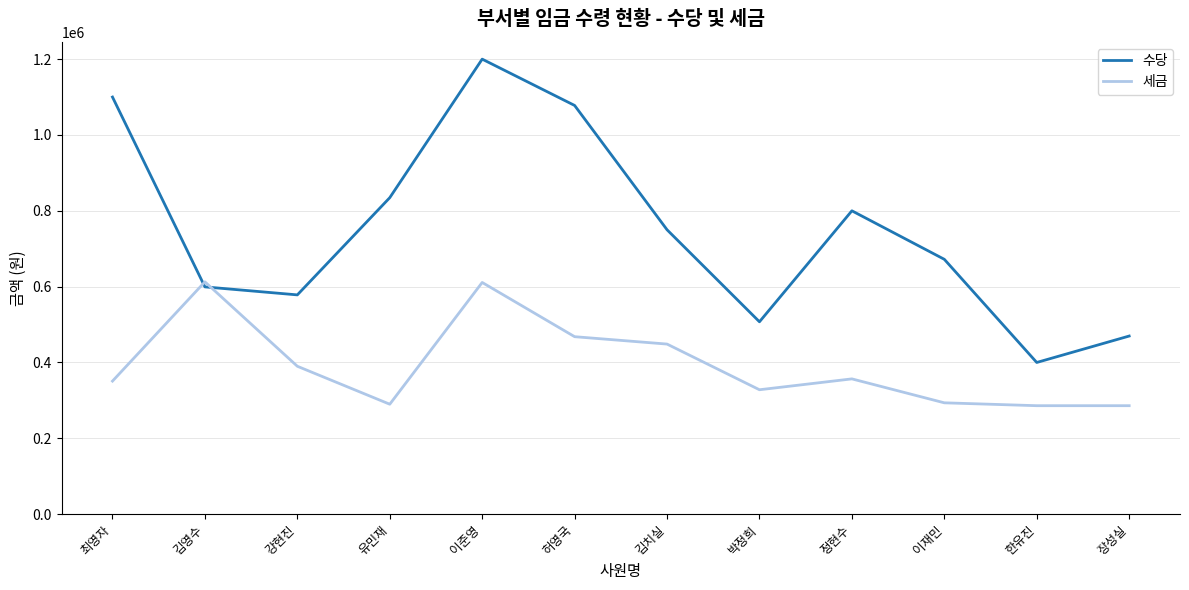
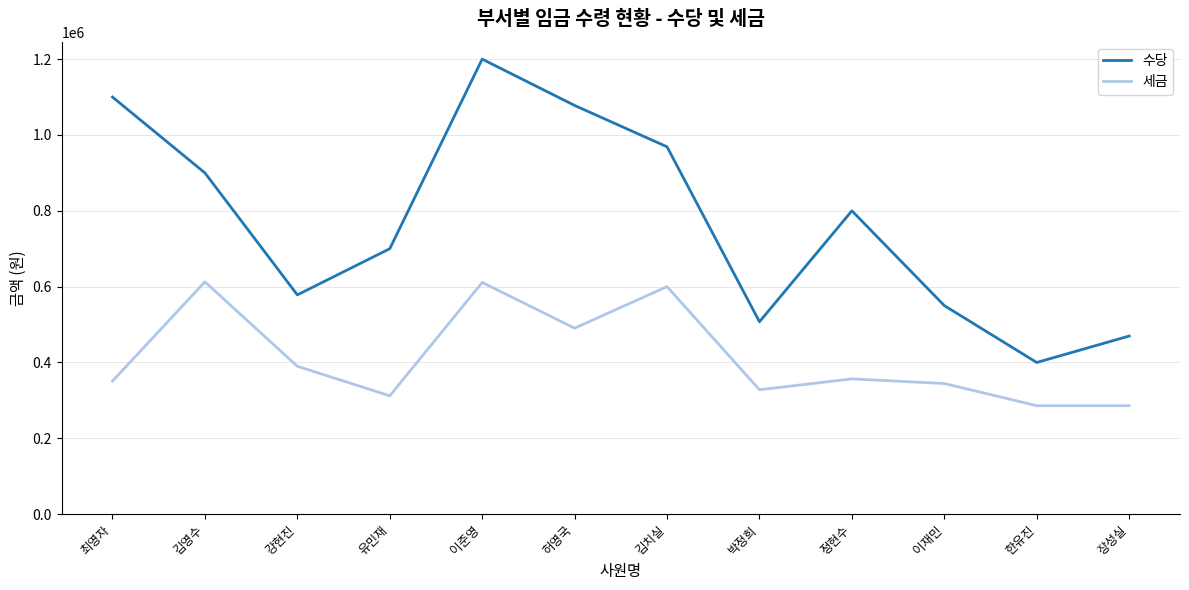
수당, 김영수: 600000 -> 900000
수당, 유민재: 830000 -> 700000
세금, 유민재: 290000 -> 310000
세금, 허영국: 470000 -> 490000
수당, 김치실: 750000 -> 970000
세금, 김치실: 450000 -> 600000
수당, 이재민: 670000 -> 550000
세금, 이재민: 290000 -> 340000
